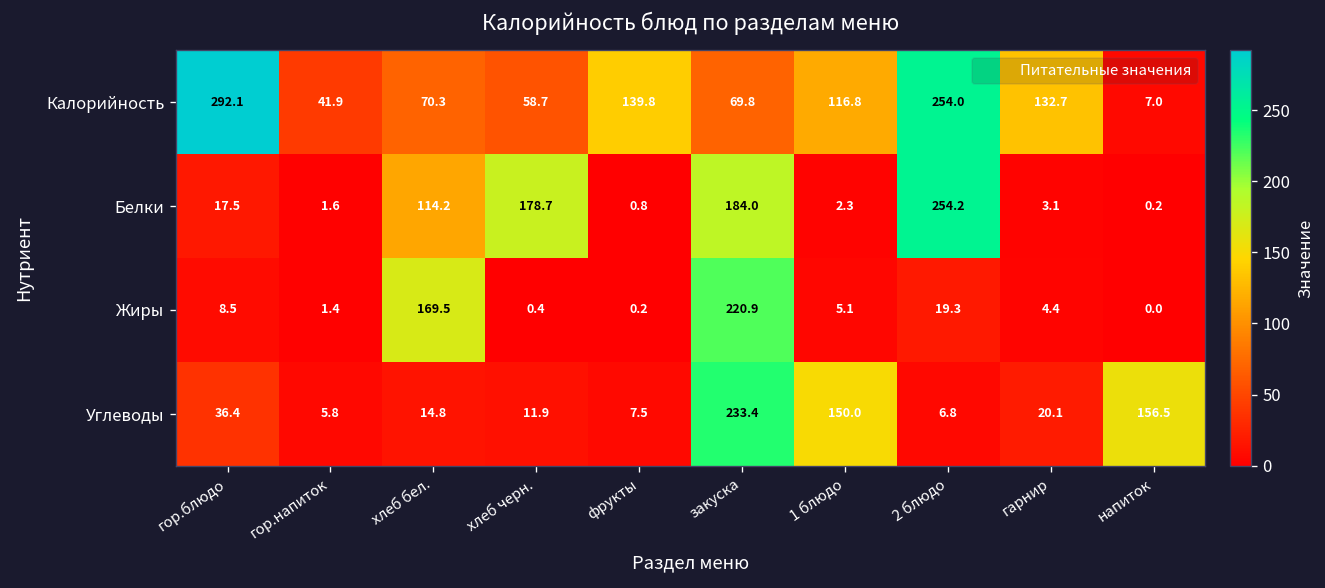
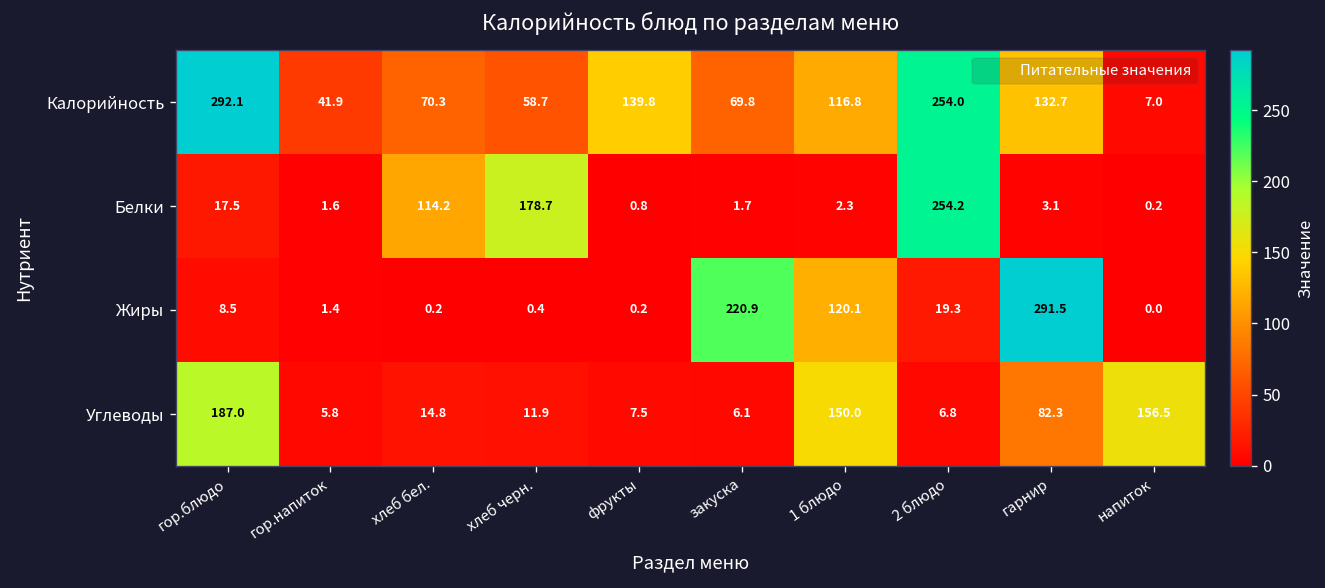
Белки, закуска: 184.0 -> 1.7
Жиры, хлеб бел.: 169.5 -> 0.2
Жиры, 1 блюдо: 5.1 -> 120.1
Жиры, гарнир: 4.4 -> 291.5
Углеводы, гор.блюдо: 36.4 -> 187.0
Углеводы, закуска: 233.4 -> 6.1
Углеводы, гарнир: 20.1 -> 82.3
